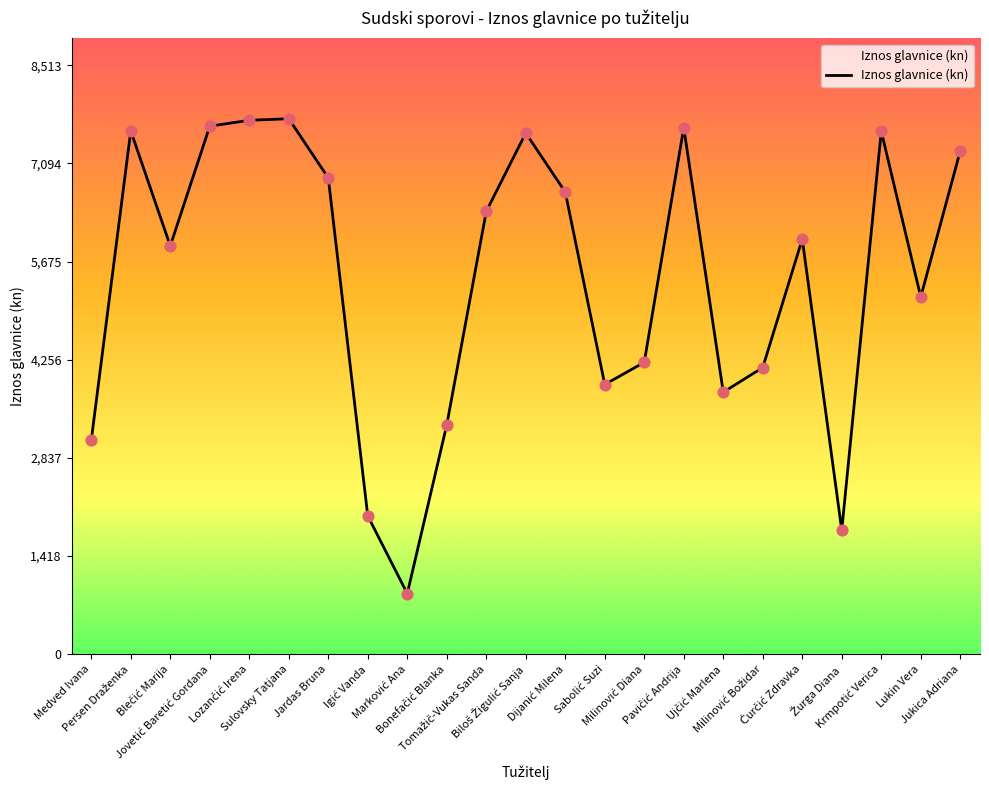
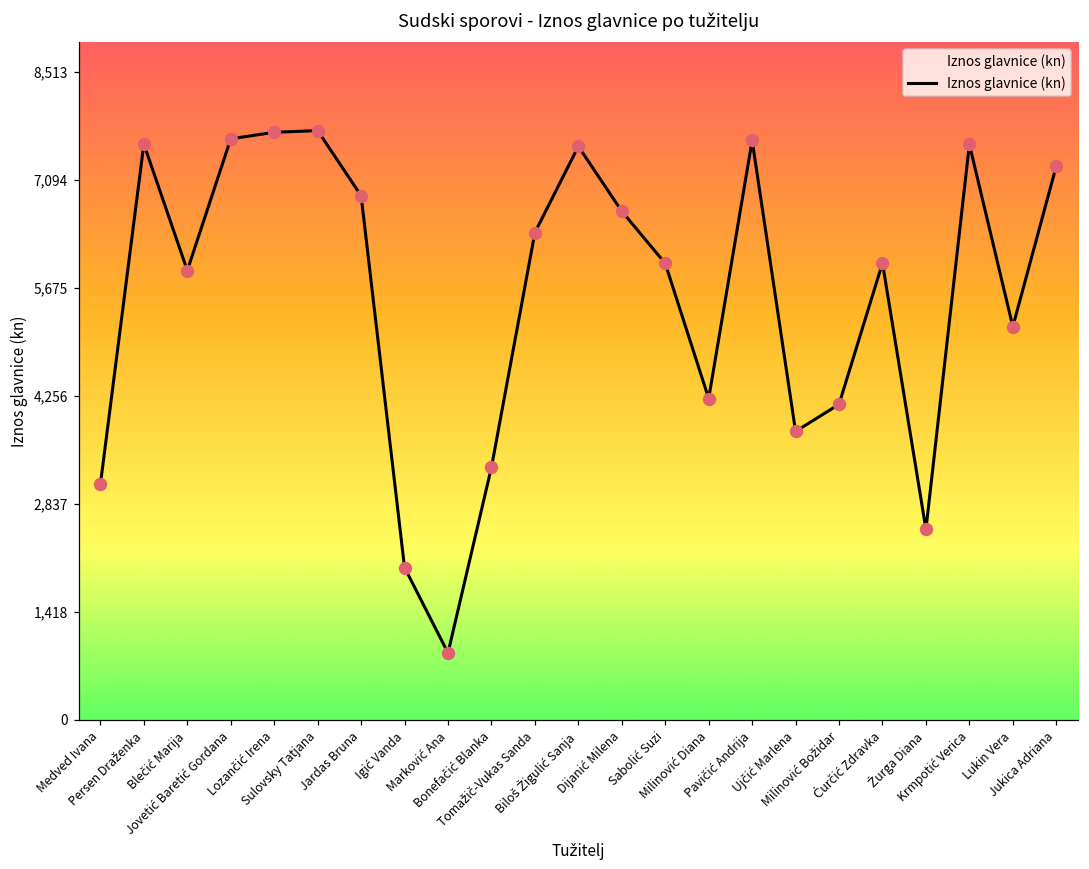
Sabolić Suzi: 3,900 -> 6,000
Žurga Diana: 1,800 -> 2,500
